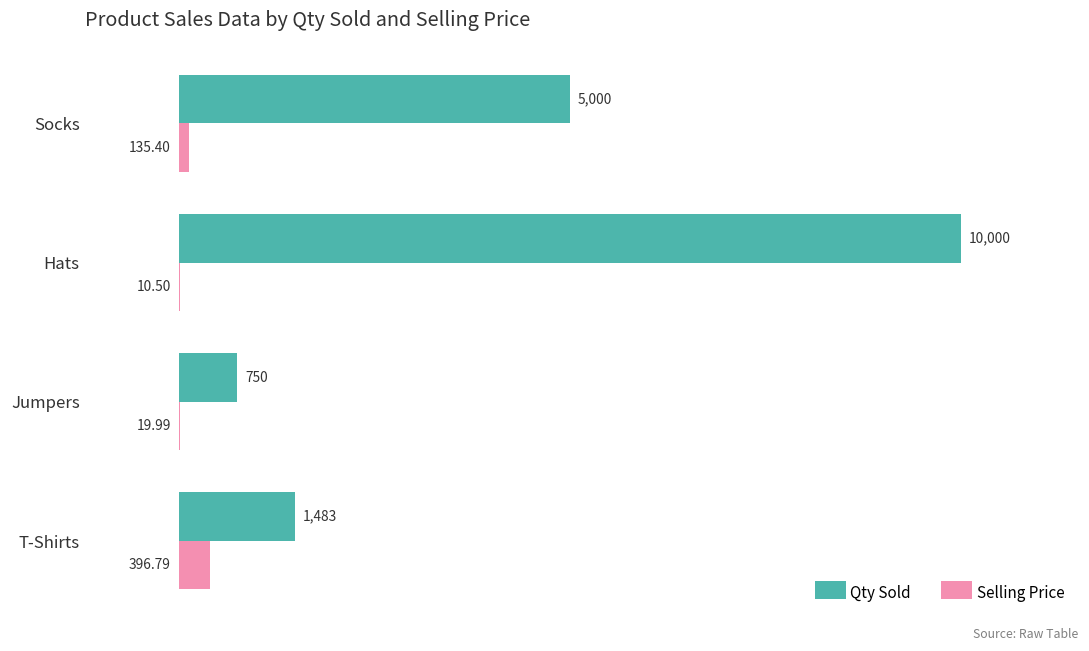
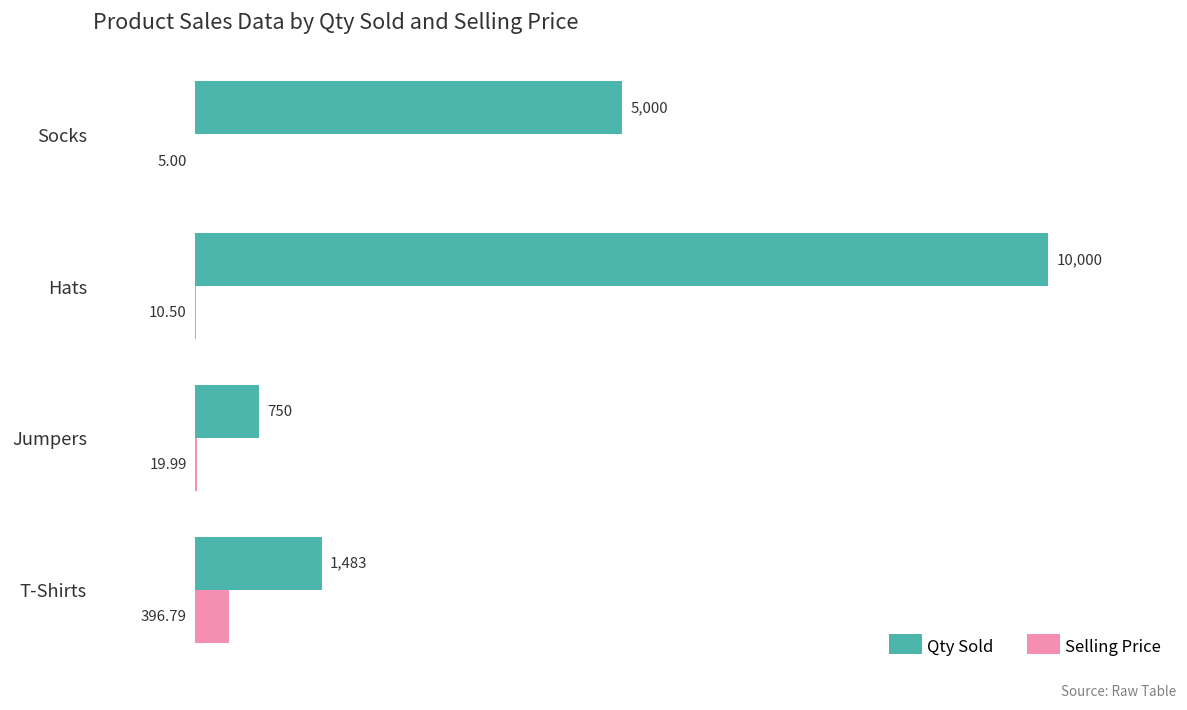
Selling Price, Socks: 135.40 -> 5.00
